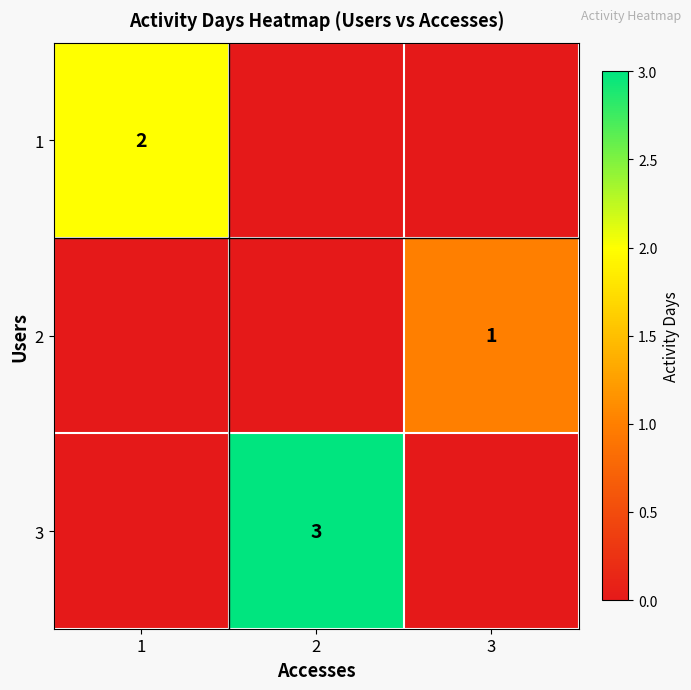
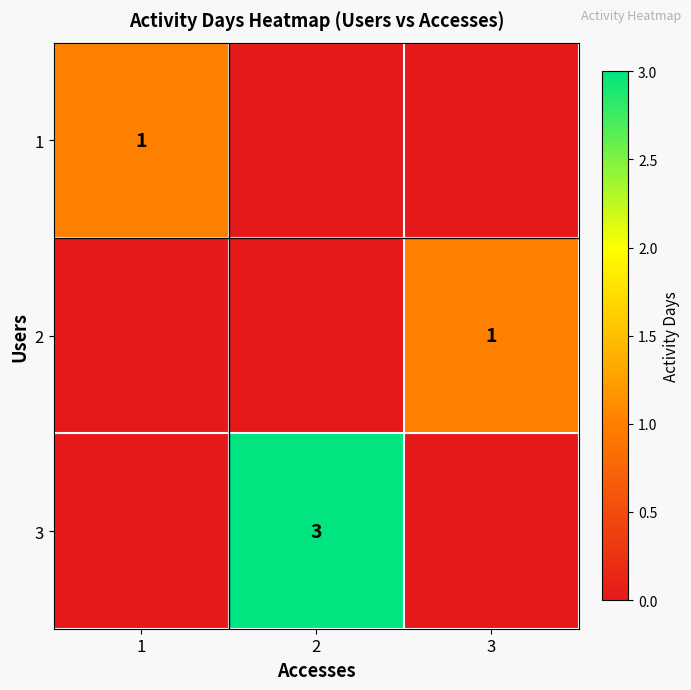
1, 1: 2 -> 1
